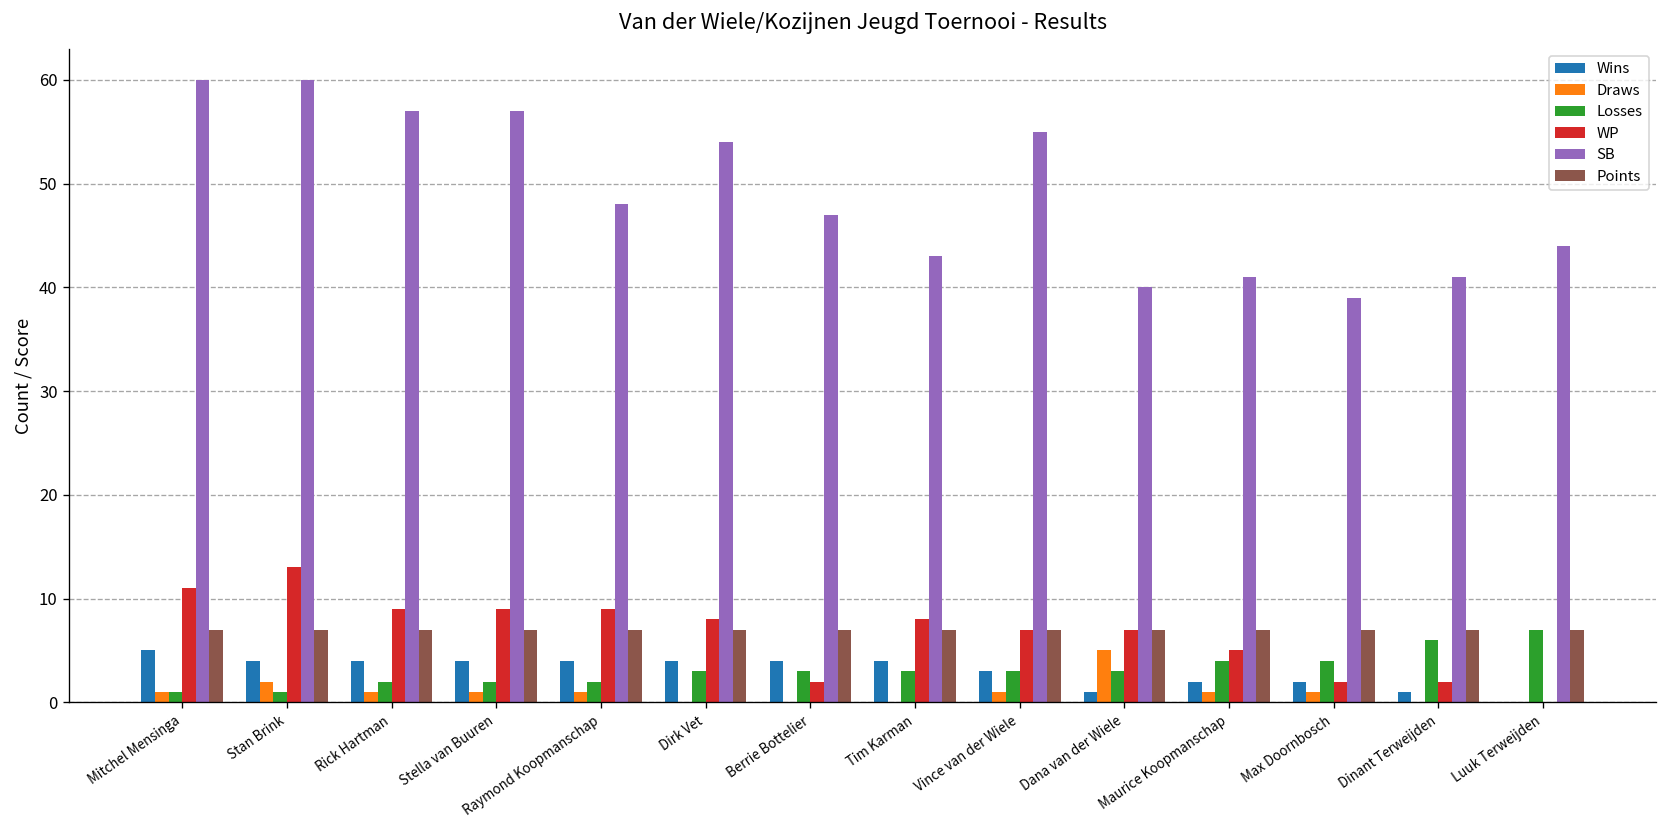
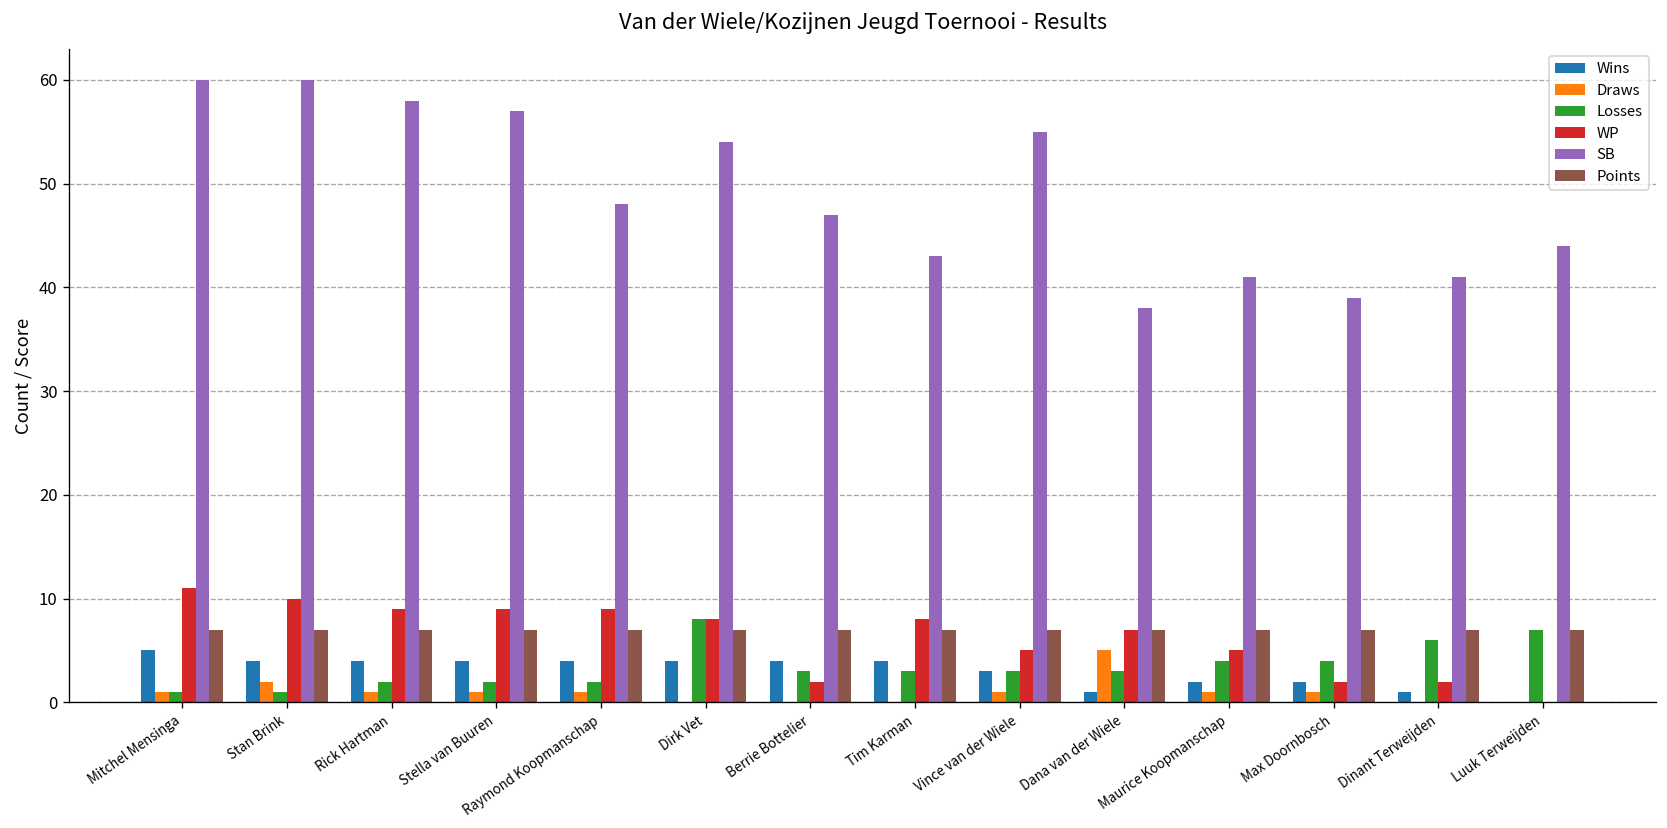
WP, Stan Brink: 13 -> 10
SB, Rick Hartman: 57 -> 58
Losses, Dirk Vet: 3 -> 8
WP, Vince van der Wiele: 7 -> 5
SB, Dana van der Wiele: 40 -> 38
